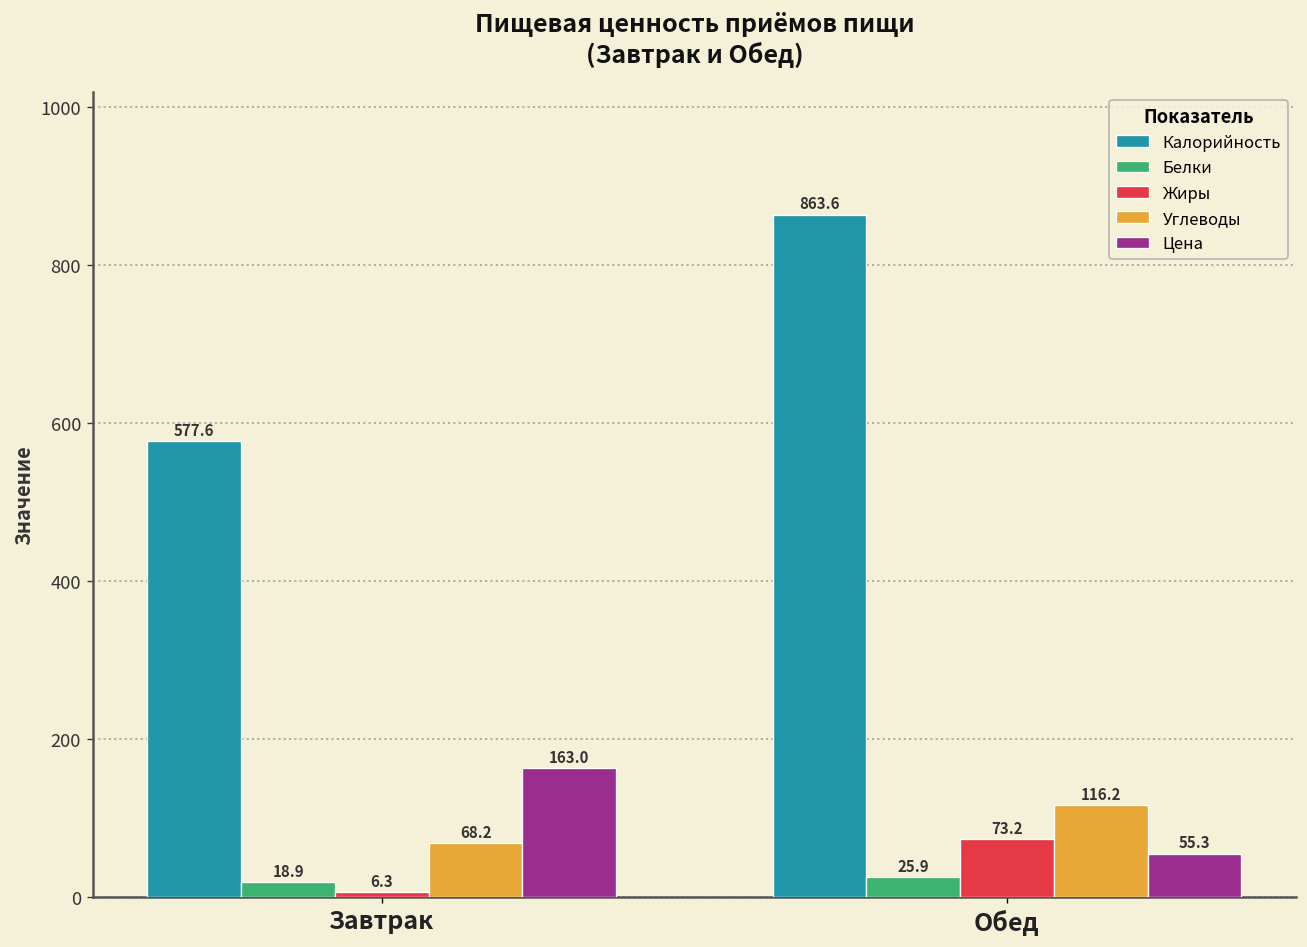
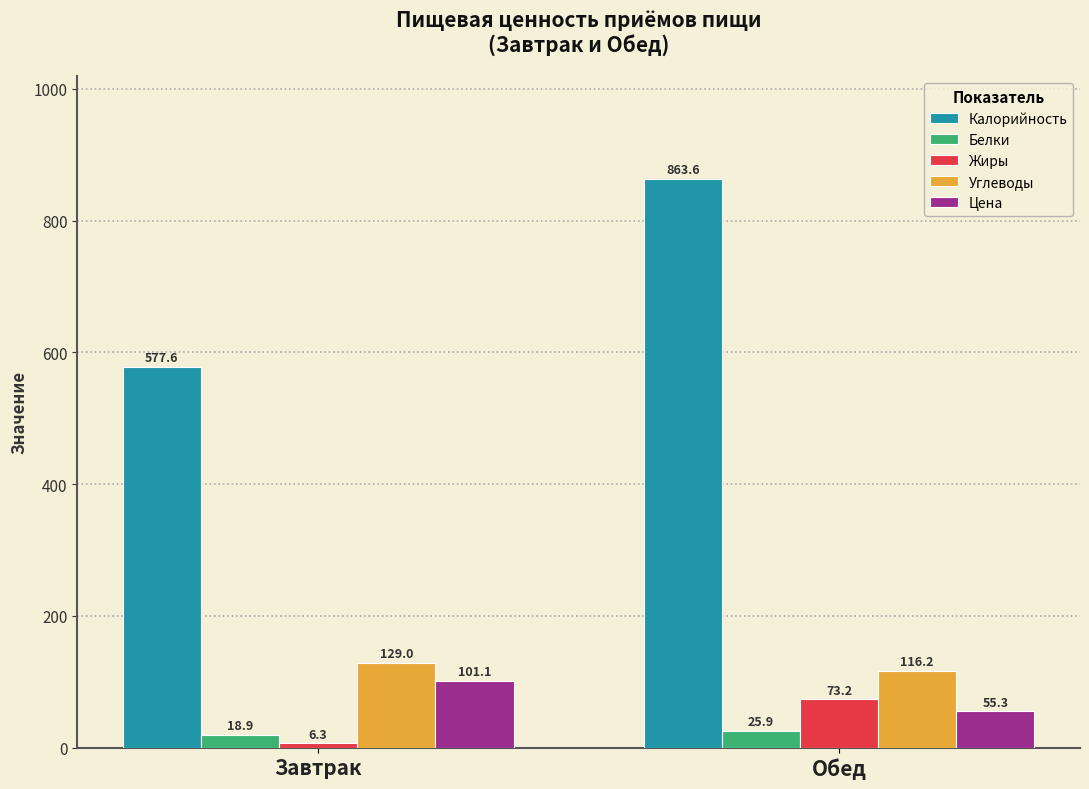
Углеводы, Завтрак: 68.2 -> 129.0
Цена, Завтрак: 163.0 -> 101.1
